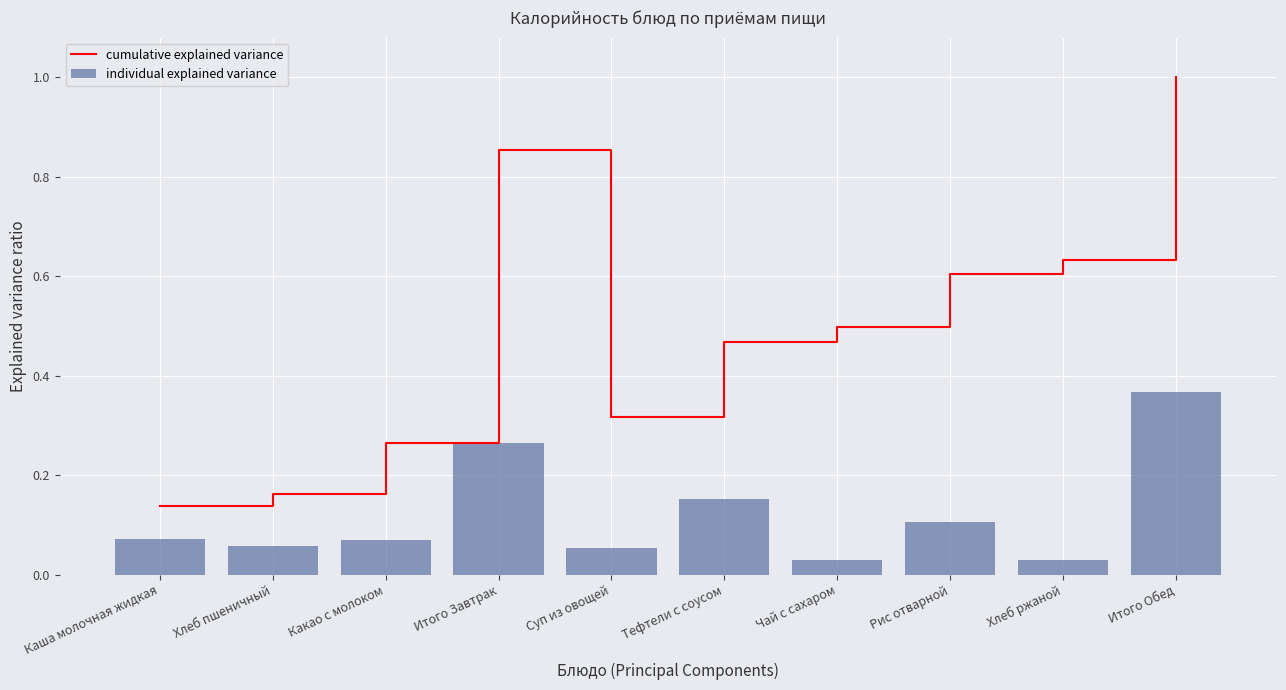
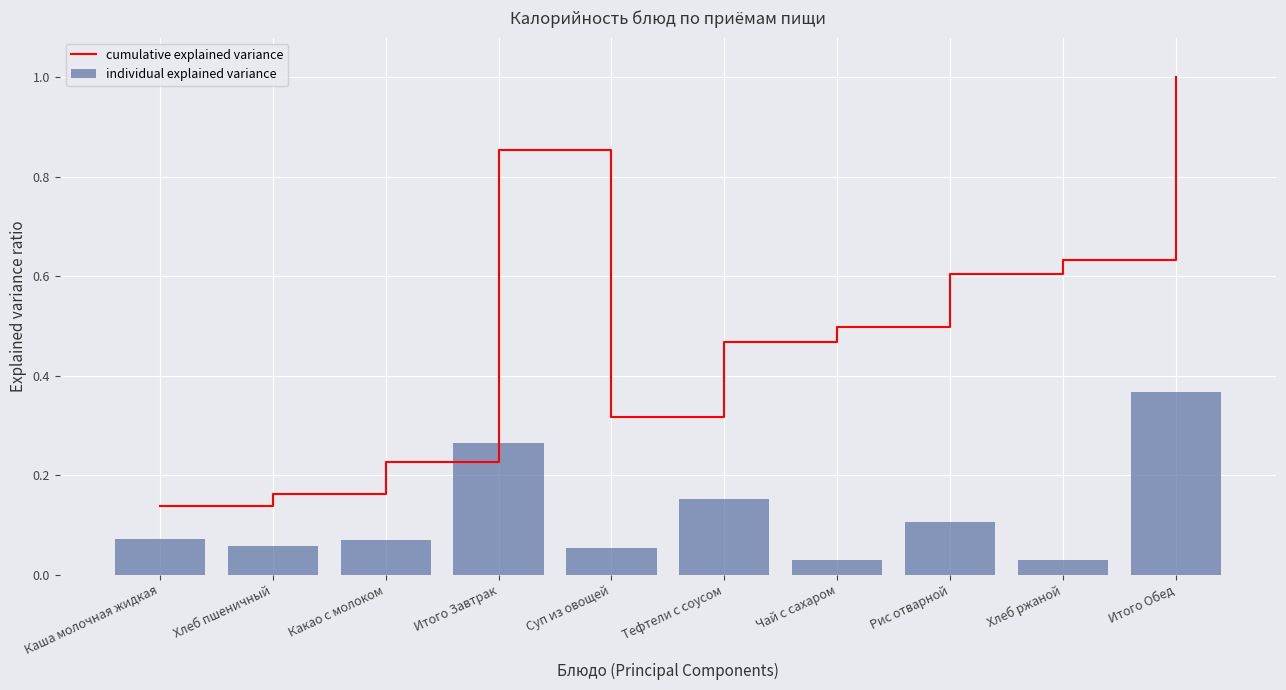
cumulative explained variance, Какао с молоком: 0.26 -> 0.23
